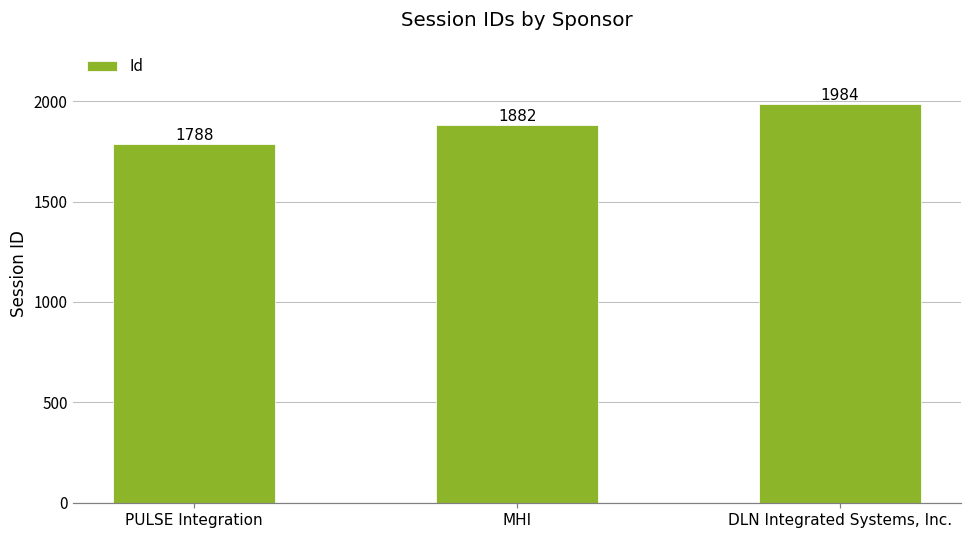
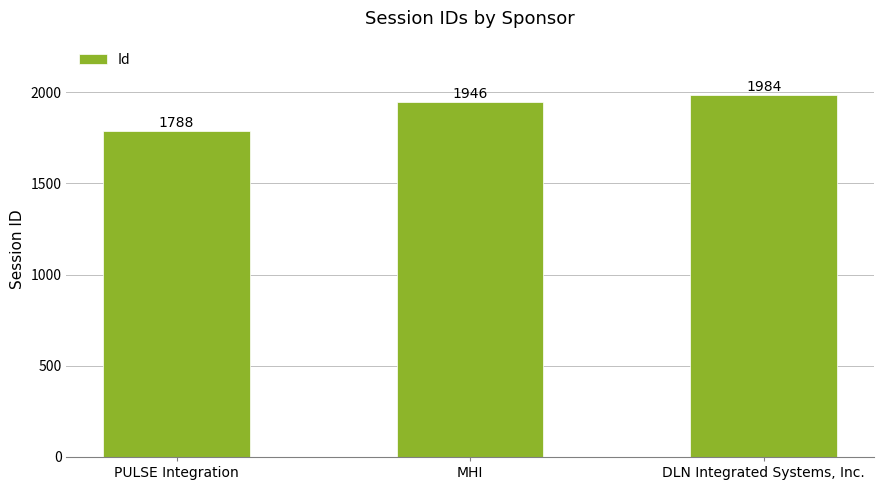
MHI: 1882 -> 1946
